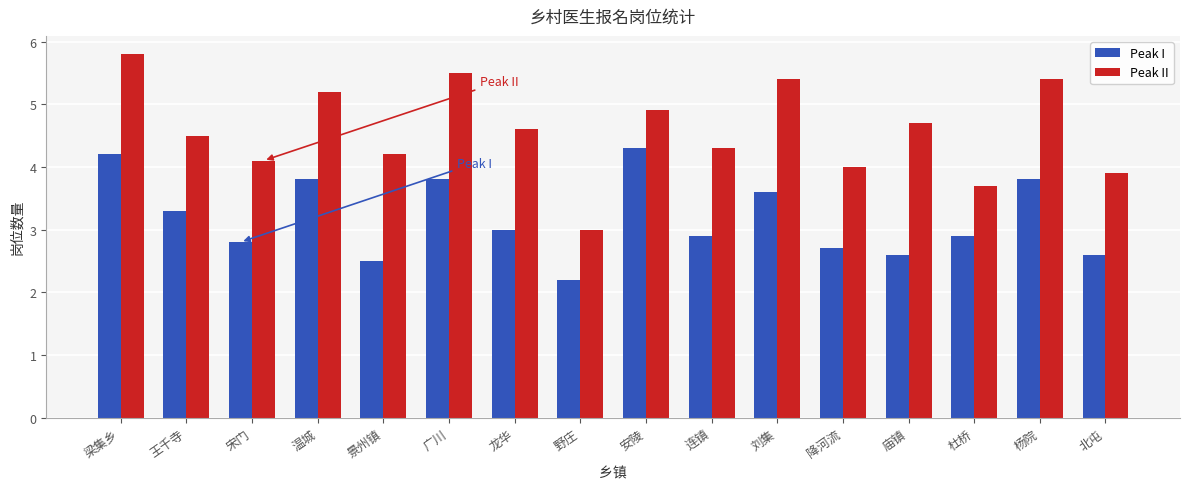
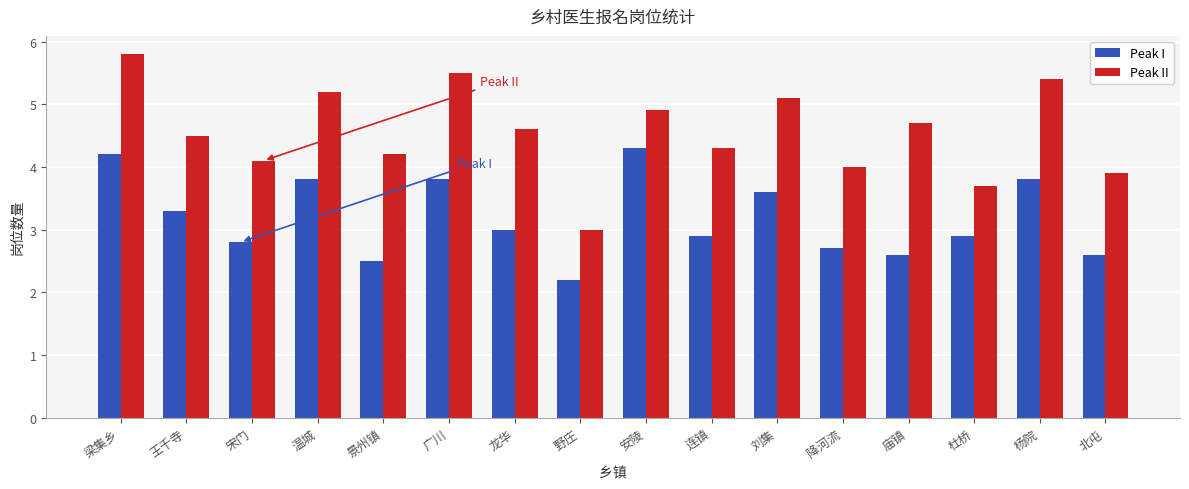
Peak II, 刘集: 5.4 -> 5.1
